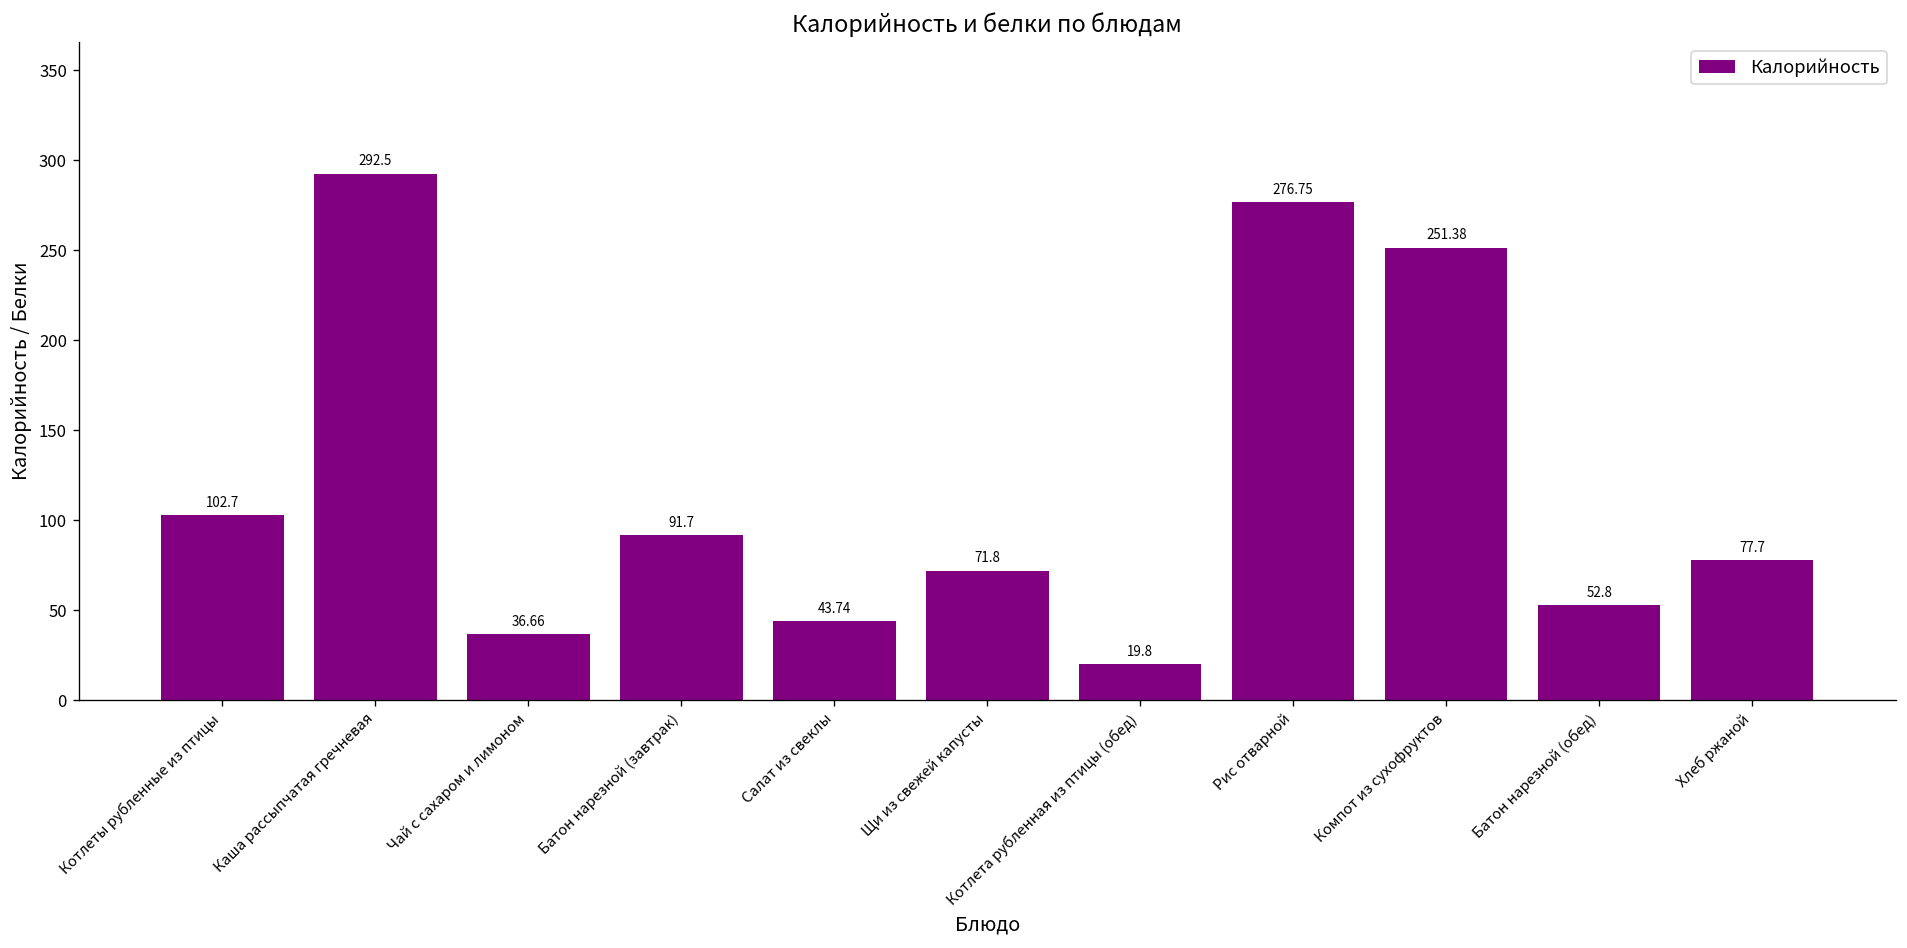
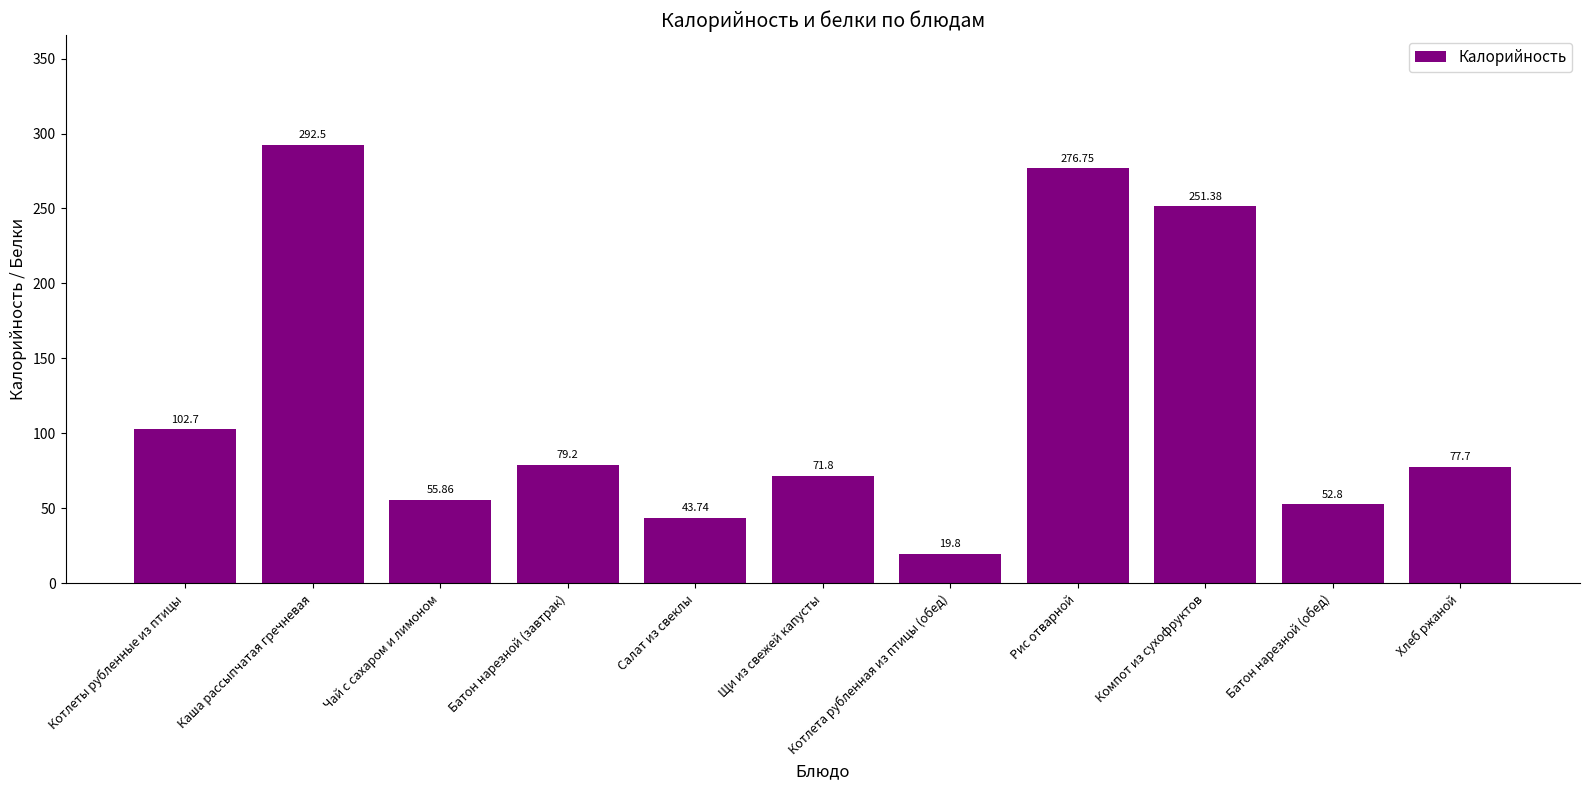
Чай с сахаром и лимоном: 36.66 -> 55.86
Батон нарезной (завтрак): 91.7 -> 79.2
